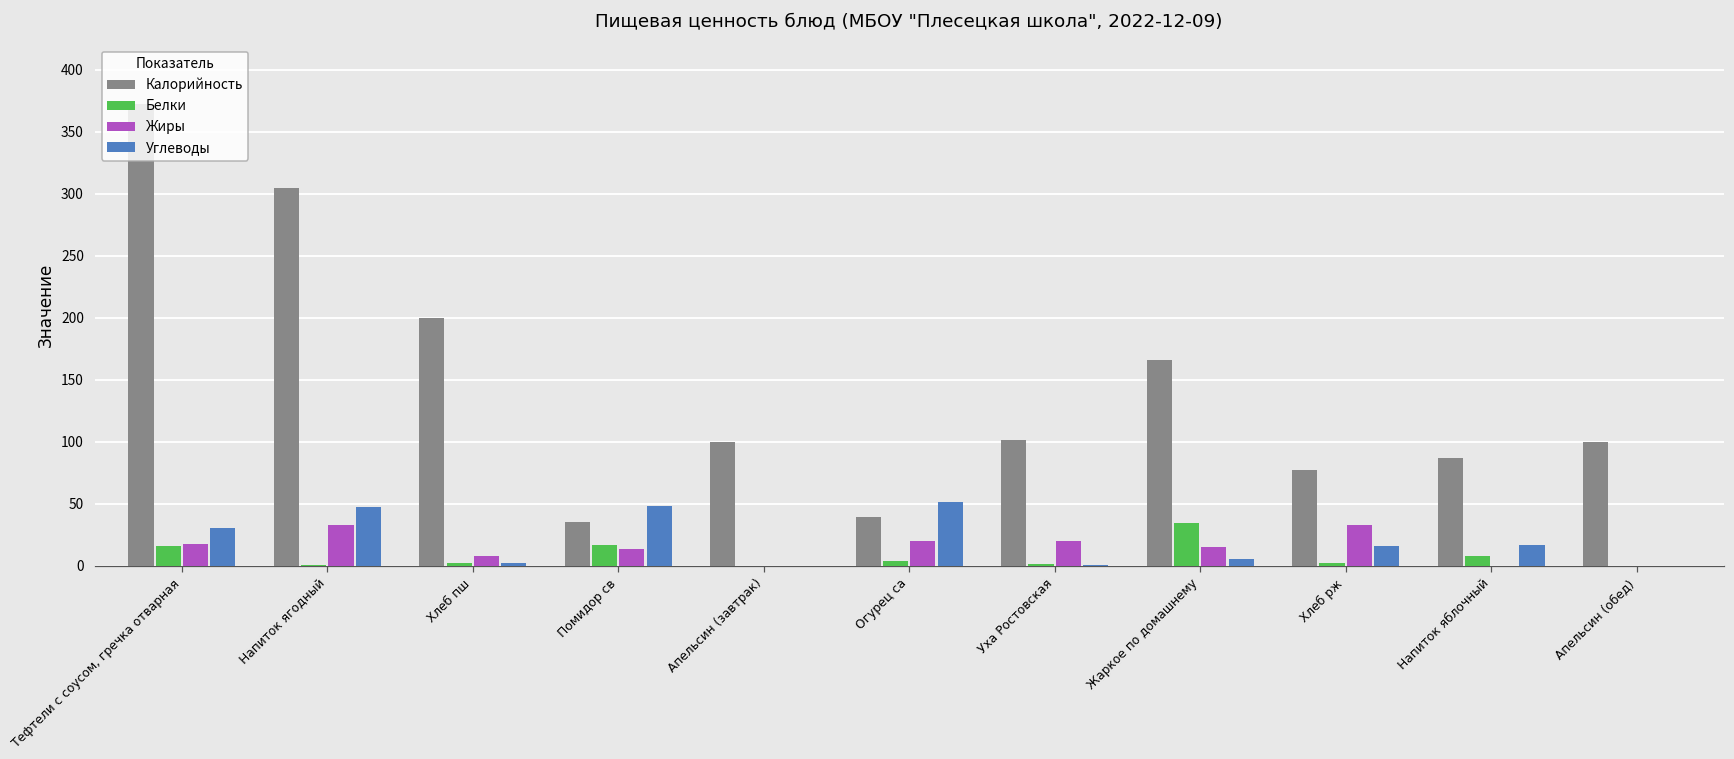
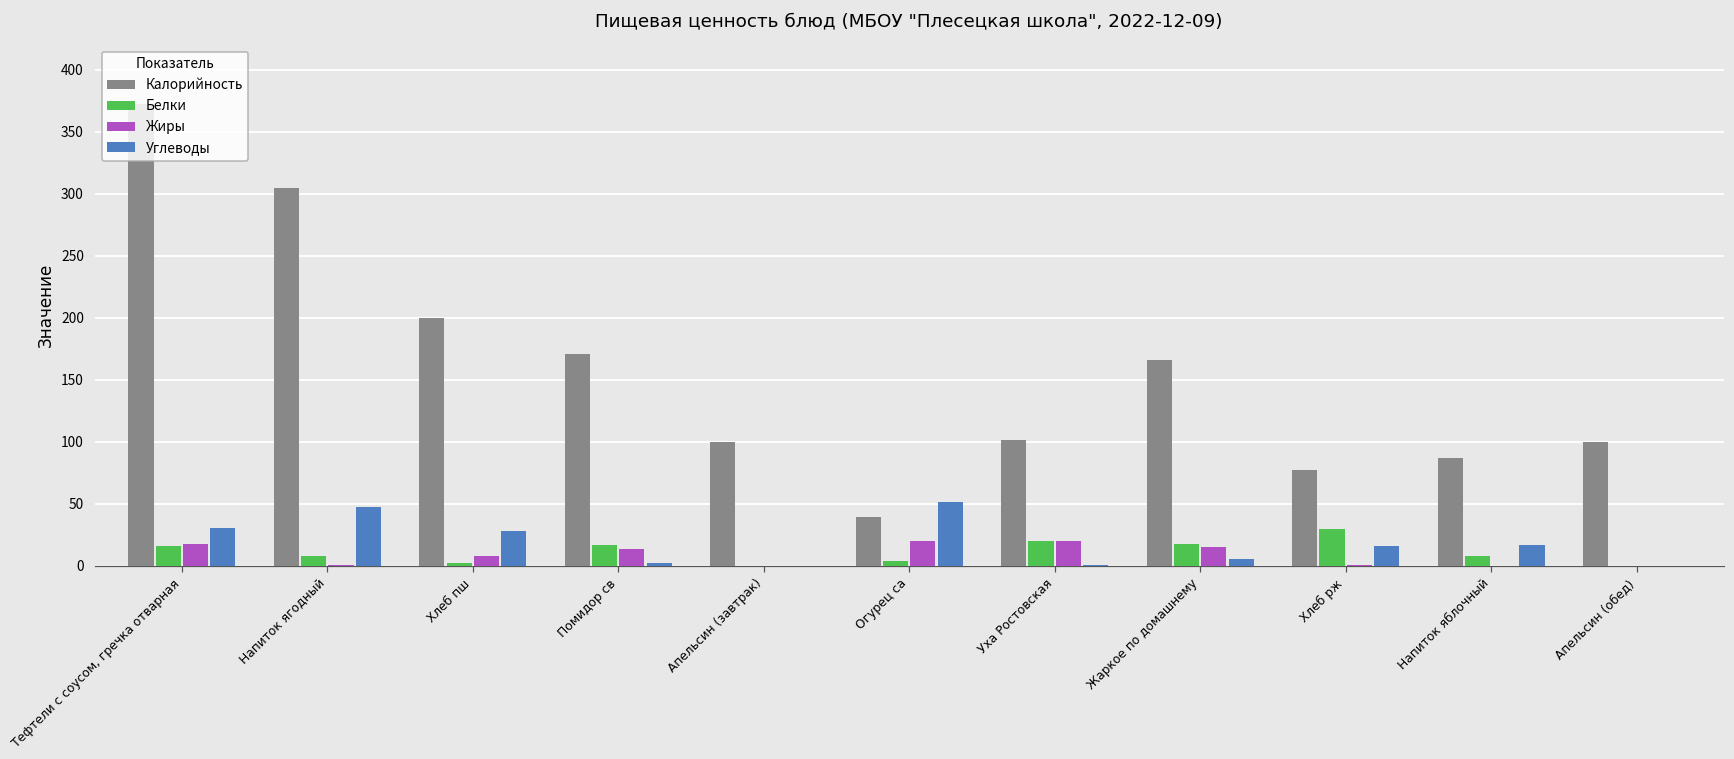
Белки, Напиток ягодный: 0 -> 8
Жиры, Напиток ягодный: 33 -> 0
Углеводы, Хлеб пш: 2 -> 28
Калорийность, Помидор св: 35 -> 171
Углеводы, Помидор св: 48 -> 2
Белки, Уха Ростовская: 1 -> 20
Белки, Жаркое по домашнему: 35 -> 17
Белки, Хлеб рж: 2 -> 29
Жиры, Хлеб рж: 33 -> 0
